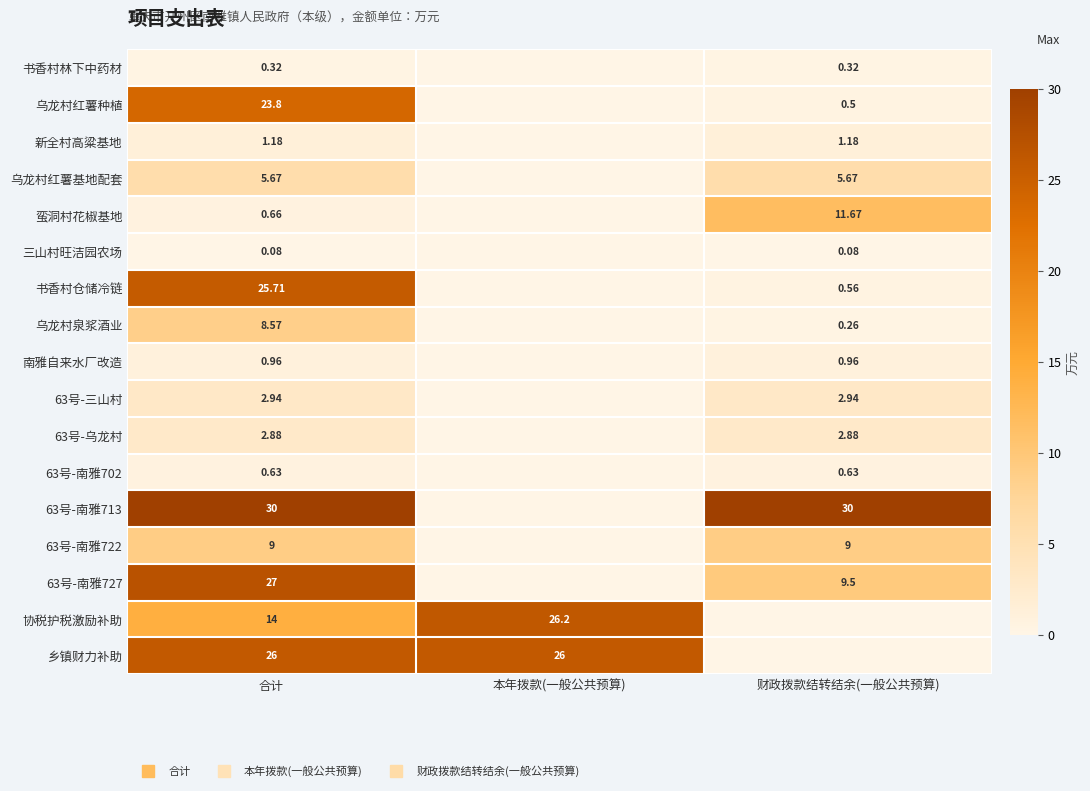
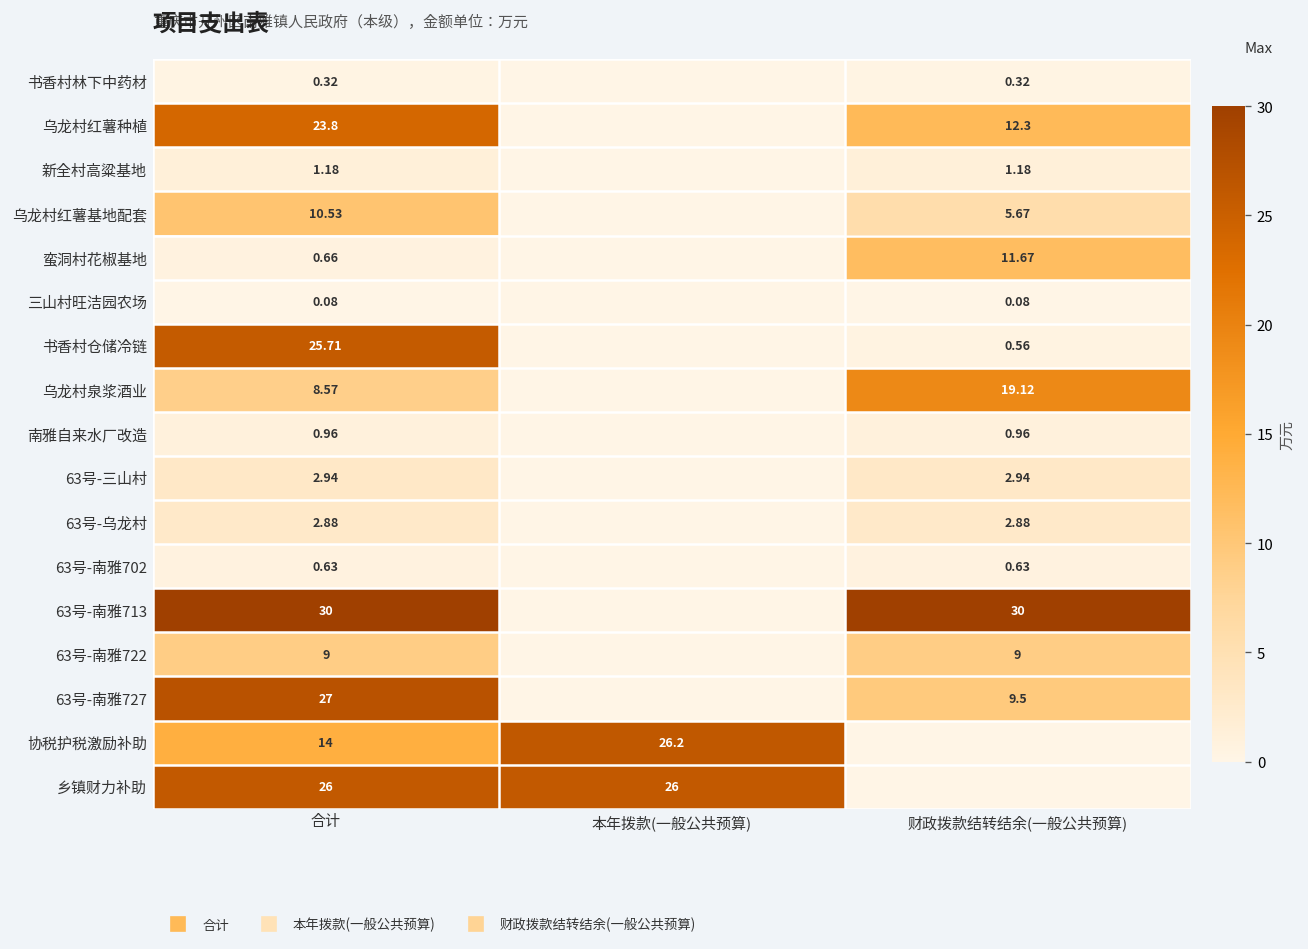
乌龙村红薯种植, 财政拨款结转结余(一般公共预算): 0.5 -> 12.3
乌龙村红薯基地配套, 合计: 5.67 -> 10.53
乌龙村泉浆酒业, 财政拨款结转结余(一般公共预算): 0.26 -> 19.12
